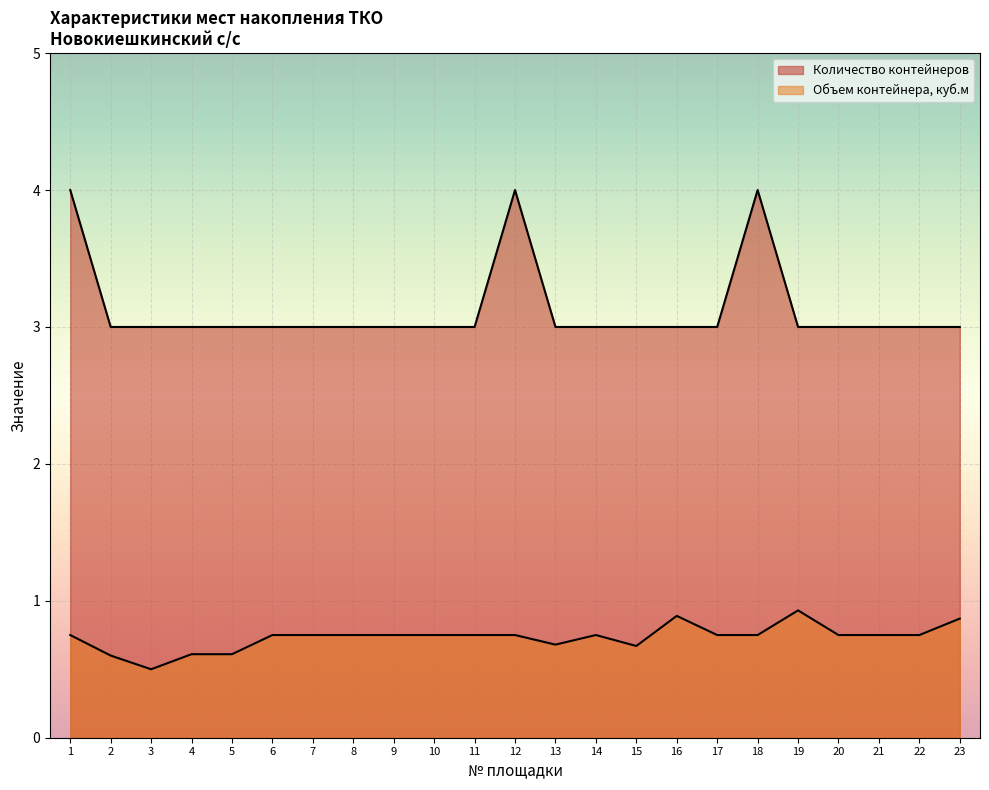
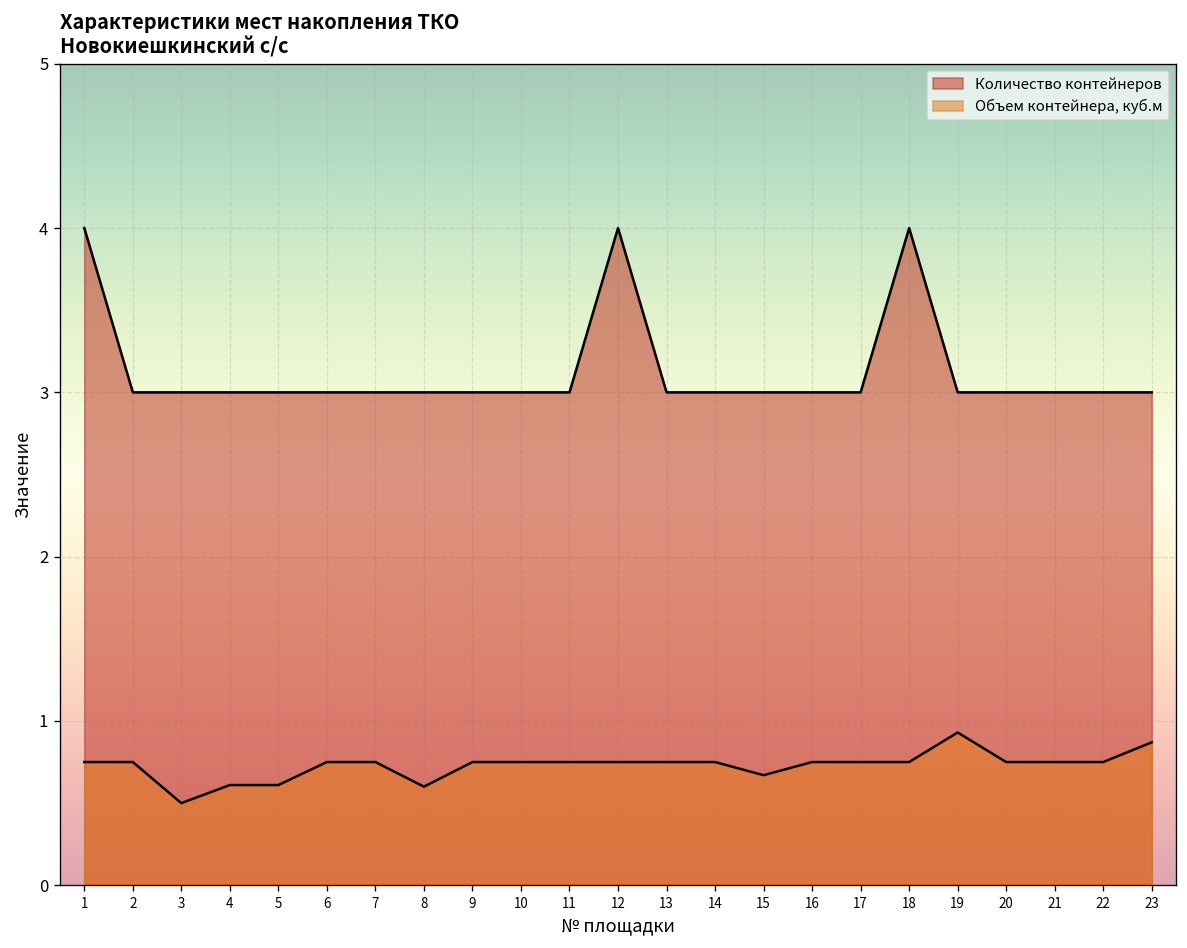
Объем контейнера, куб.м, 2: 0.60 -> 0.75
Объем контейнера, куб.м, 8: 0.75 -> 0.60
Объем контейнера, куб.м, 13: 0.68 -> 0.75
Объем контейнера, куб.м, 16: 0.89 -> 0.75
